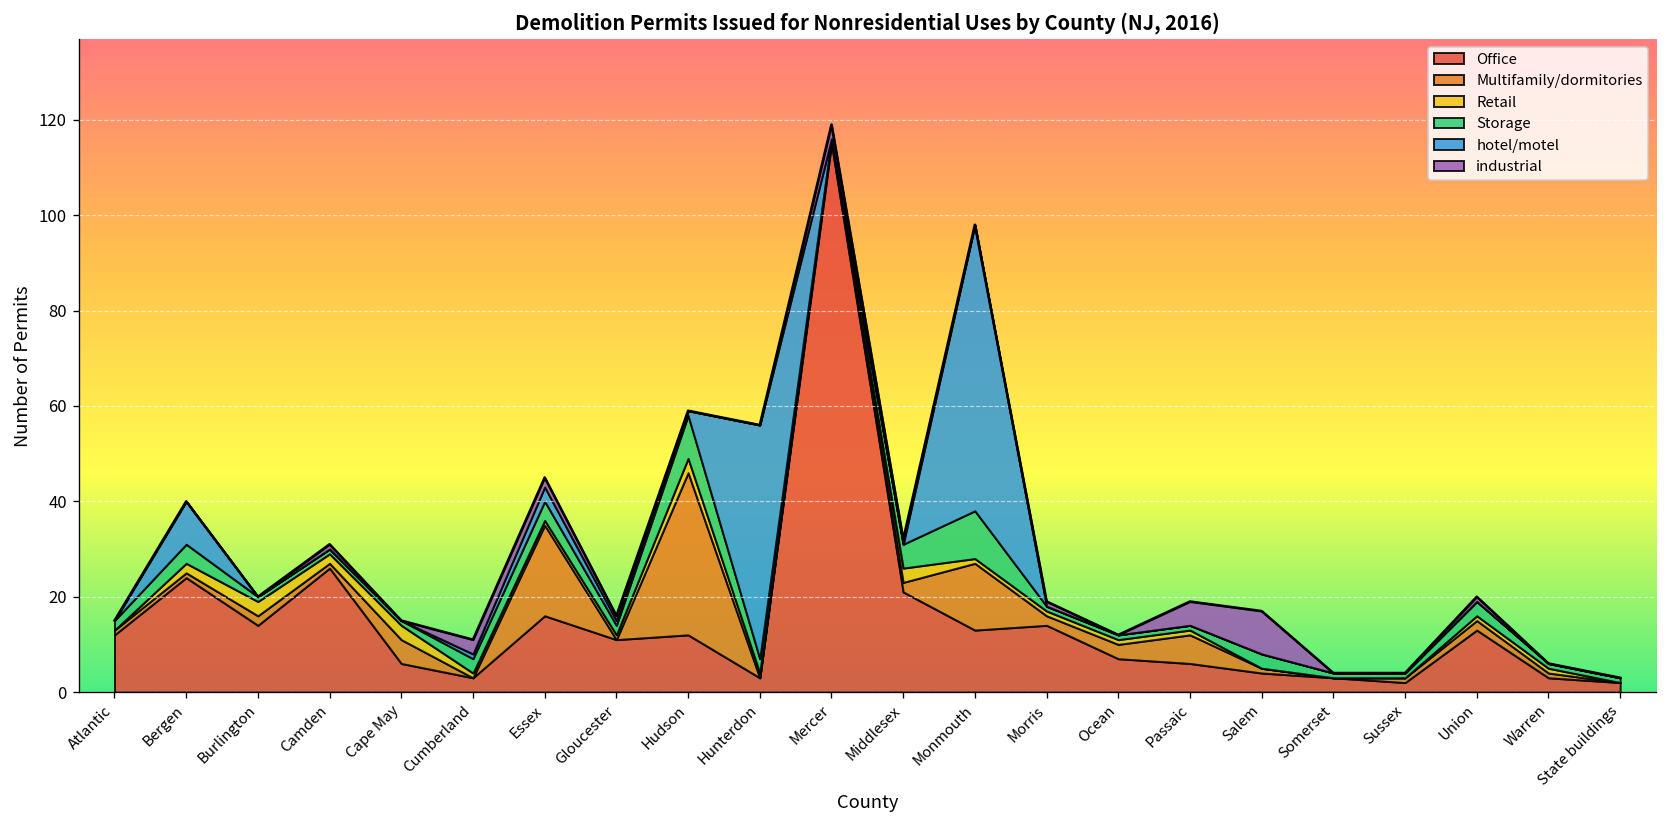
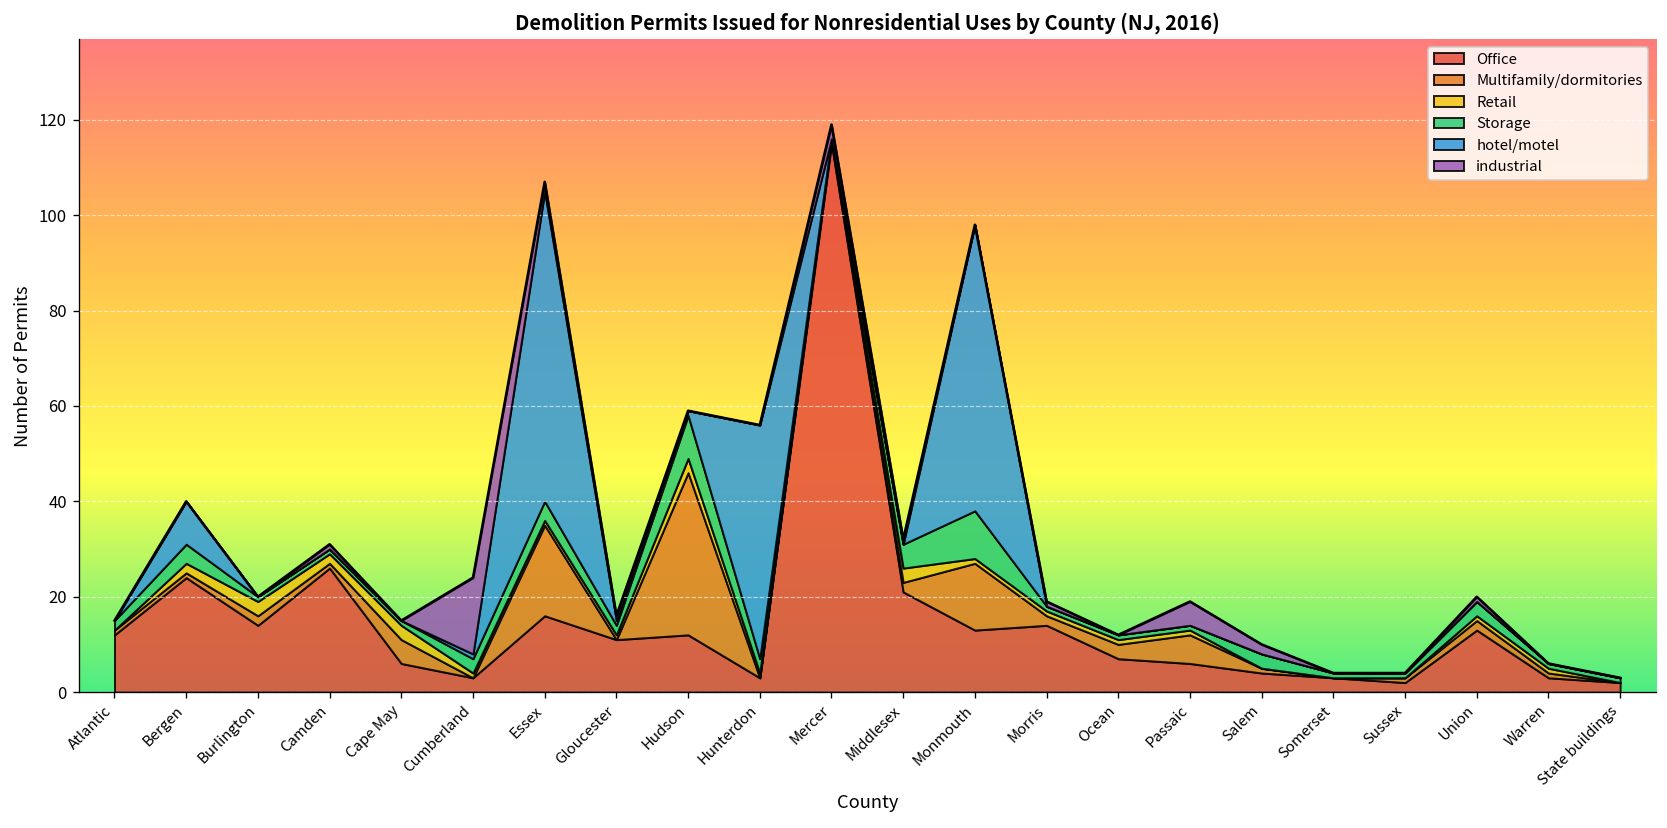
industrial, Cumberland: 3 -> 16
hotel/motel, Essex: 3 -> 65
industrial, Salem: 9 -> 2
